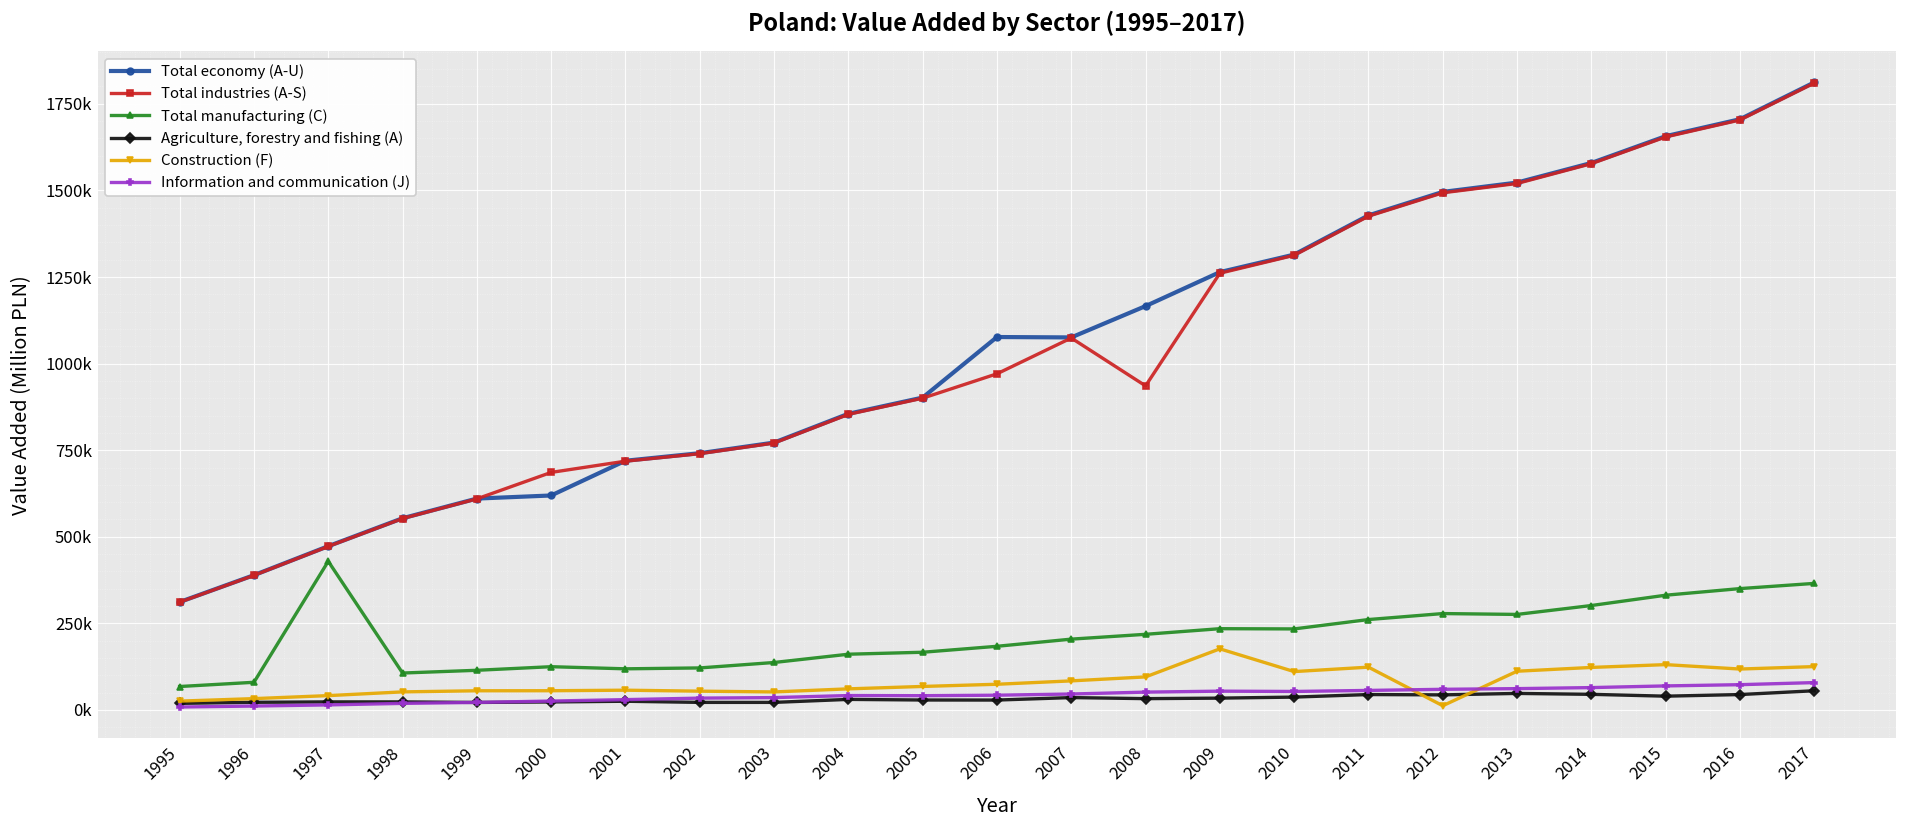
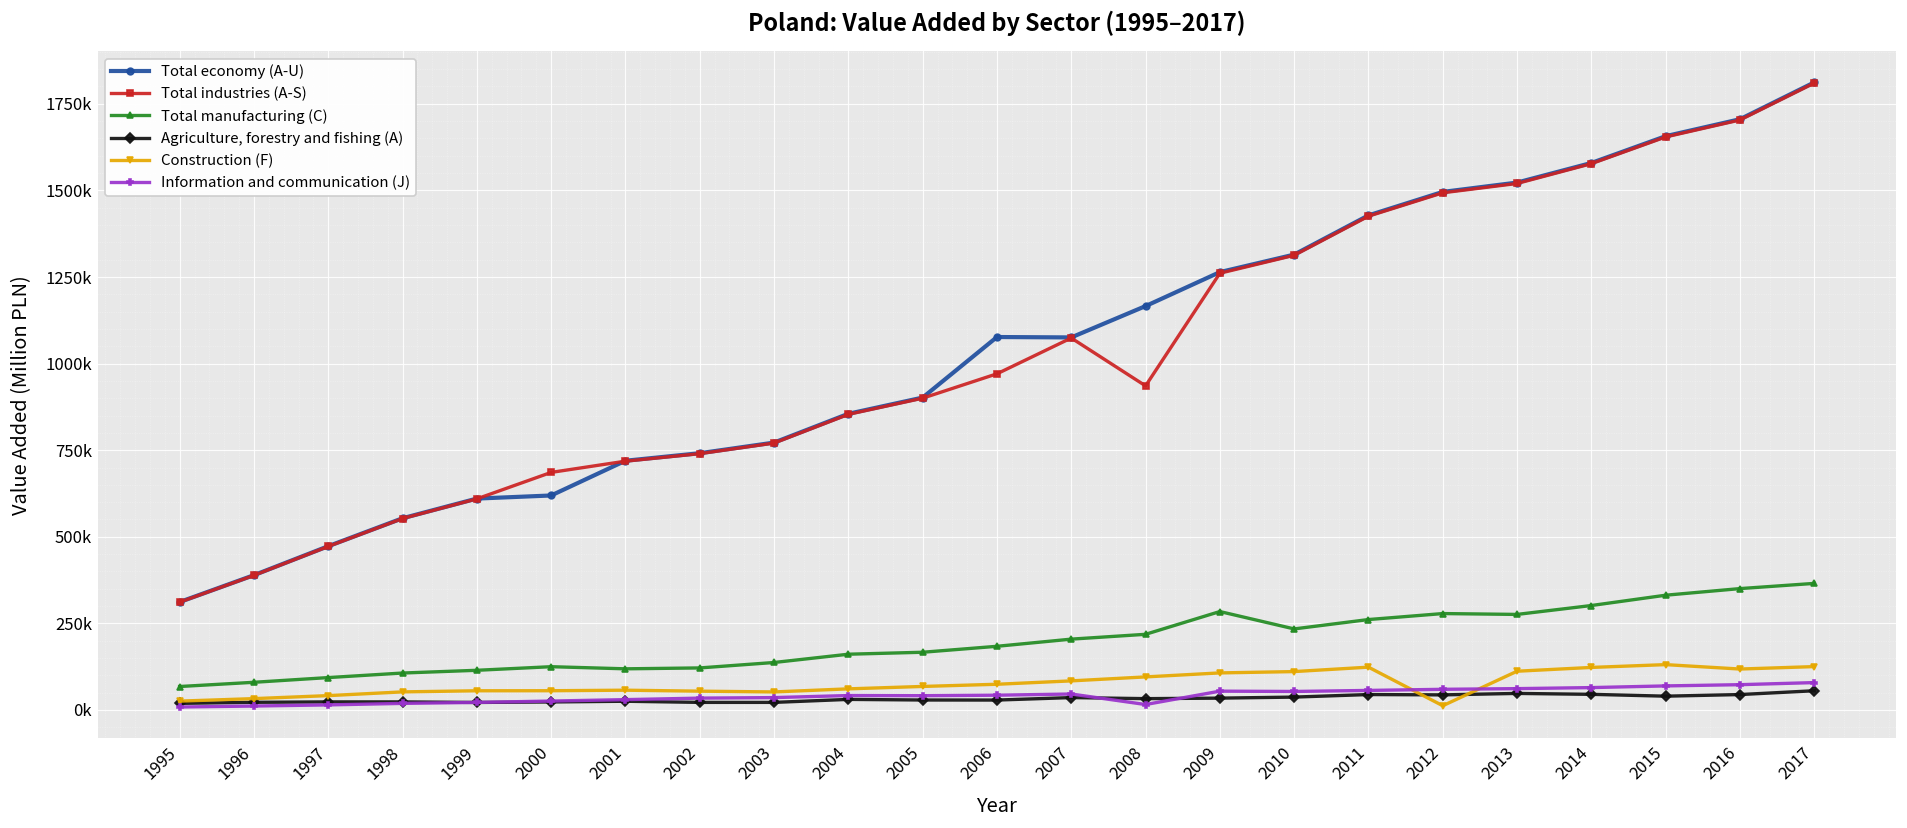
Total manufacturing (C), 1997: 430000 -> 90000
Information and communication (J), 2008: 50000 -> 20000
Total manufacturing (C), 2009: 230000 -> 280000
Construction (F), 2009: 180000 -> 110000
